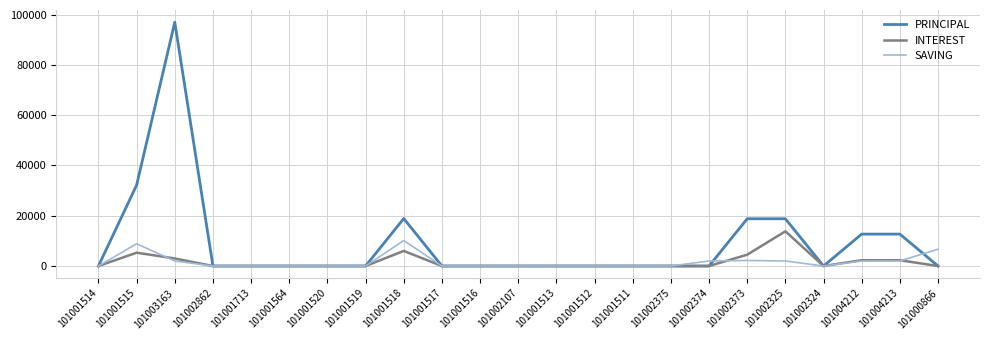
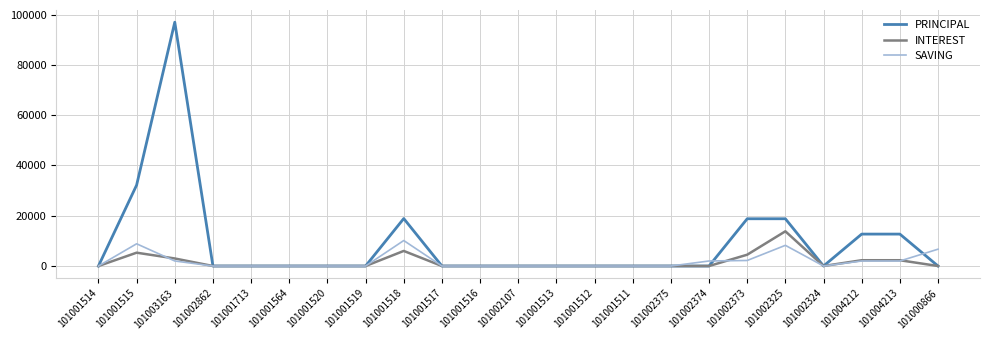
SAVING, 101002325: 2000 -> 8000
